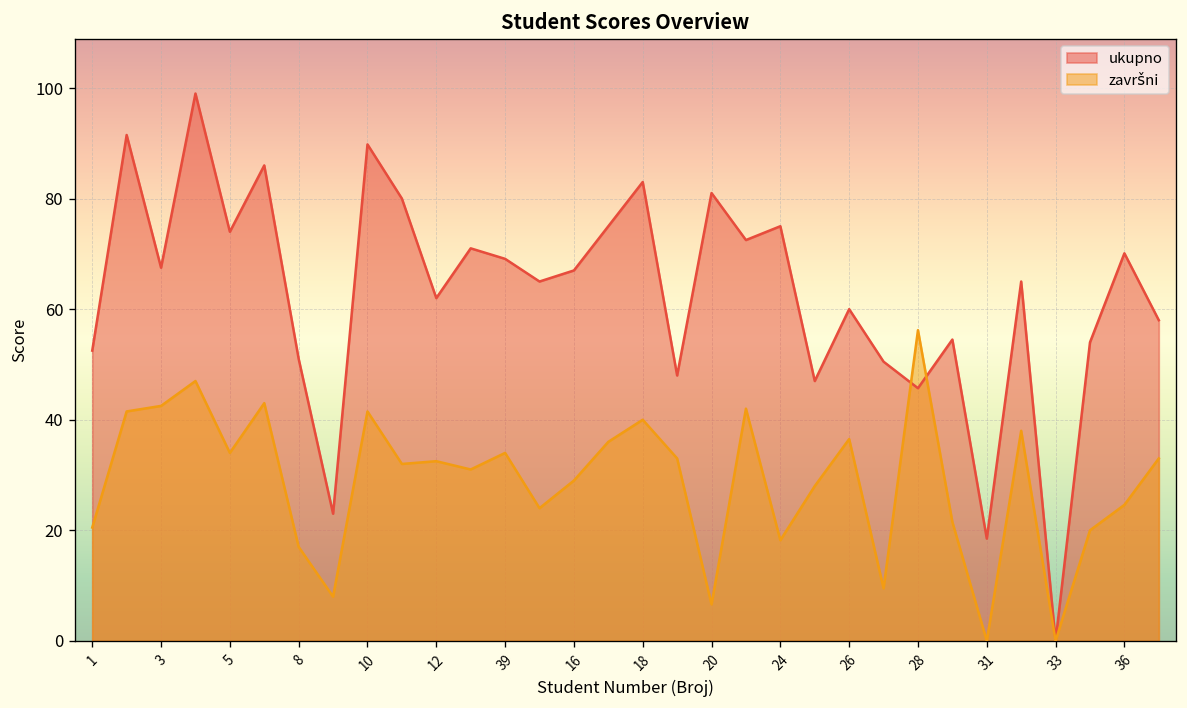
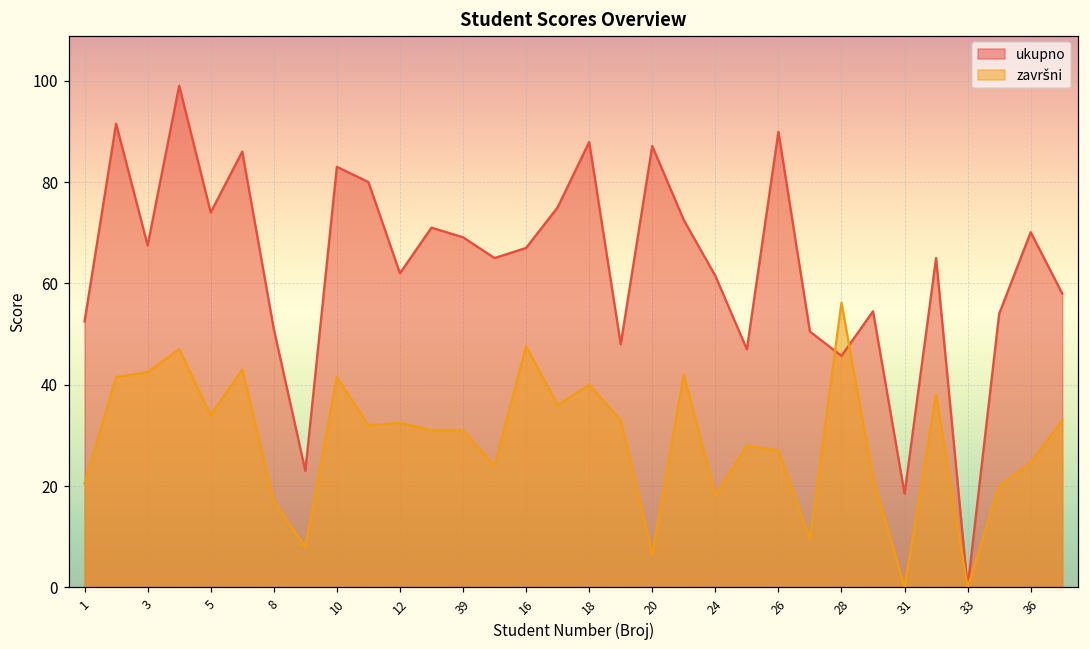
ukupno, 10: 90 -> 83
završni, 39: 34 -> 31
završni, 16: 29 -> 48
ukupno, 18: 83 -> 88
ukupno, 20: 81 -> 87
ukupno, 24: 75 -> 62
ukupno, 26: 60 -> 90
završni, 26: 37 -> 27
